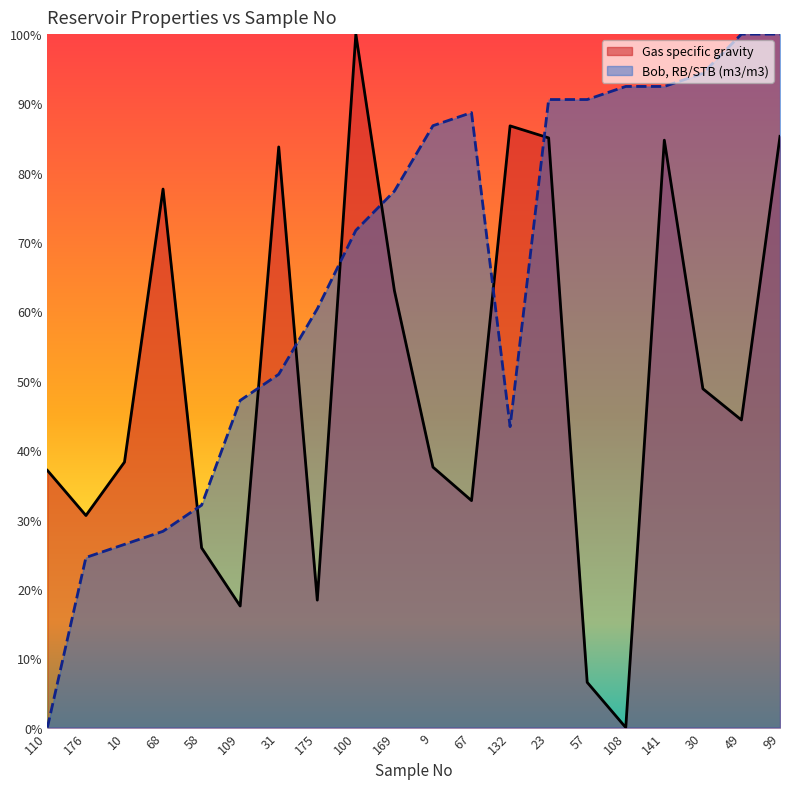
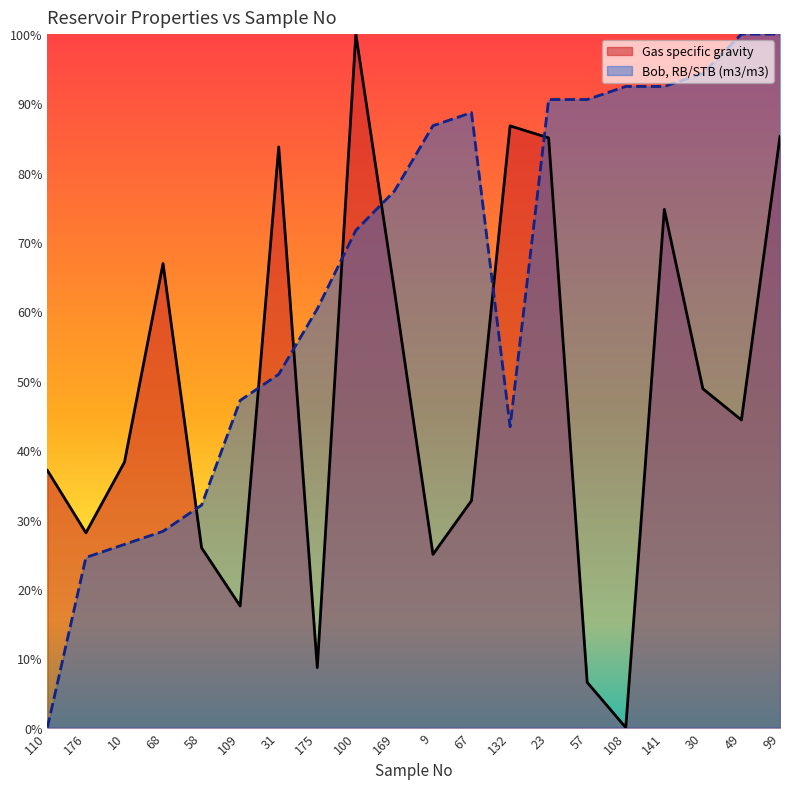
Gas specific gravity, 176: 31% -> 28%
Gas specific gravity, 68: 78% -> 67%
Gas specific gravity, 175: 18% -> 9%
Gas specific gravity, 9: 38% -> 25%
Gas specific gravity, 141: 85% -> 75%
